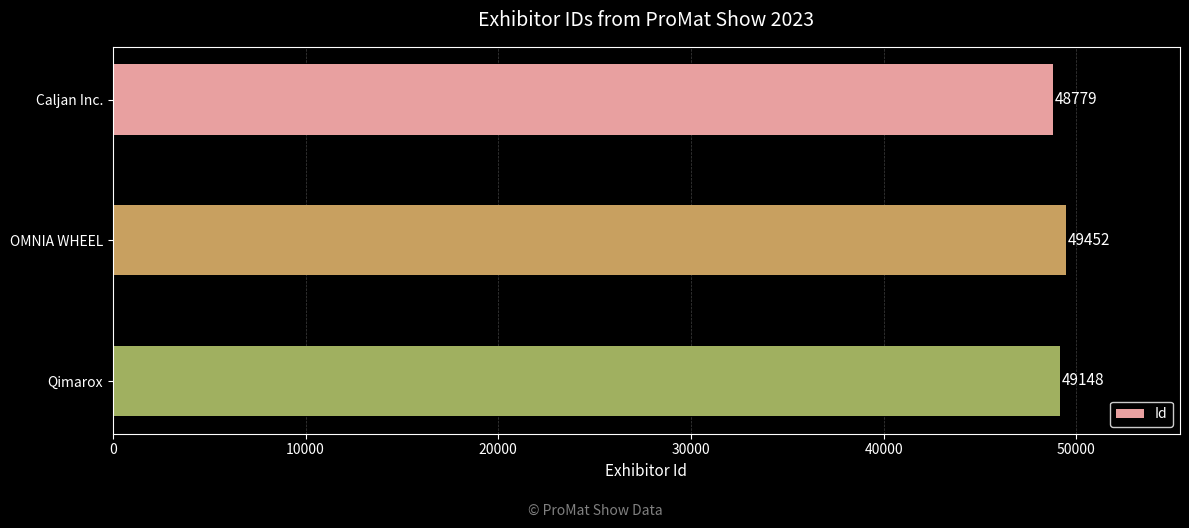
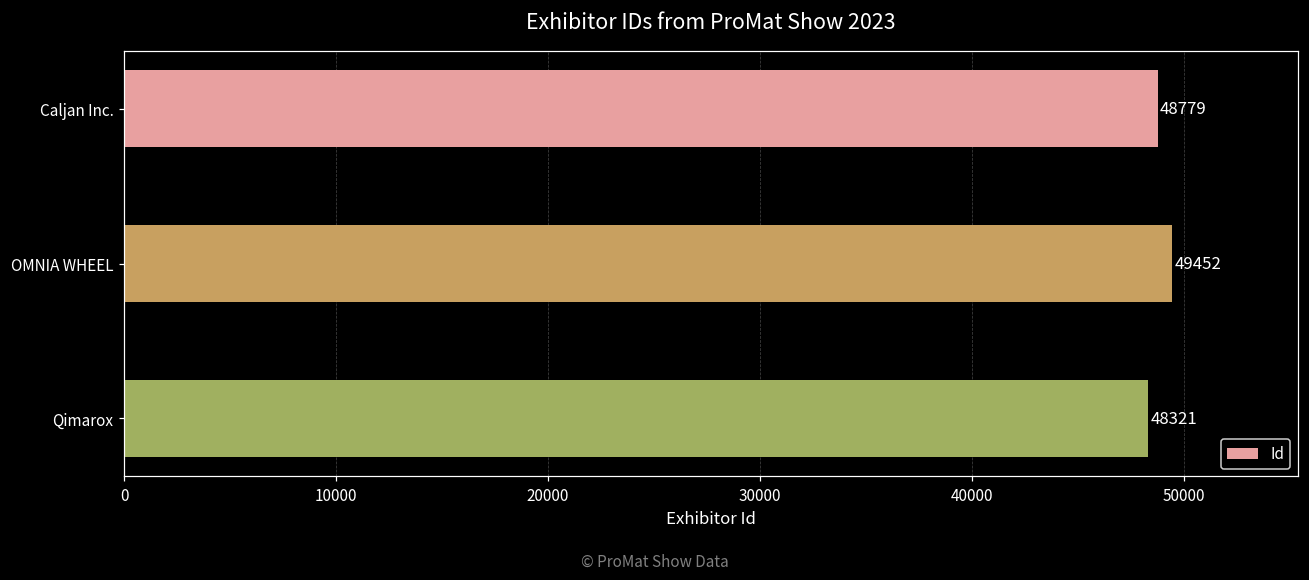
Qimarox: 49148 -> 48321
